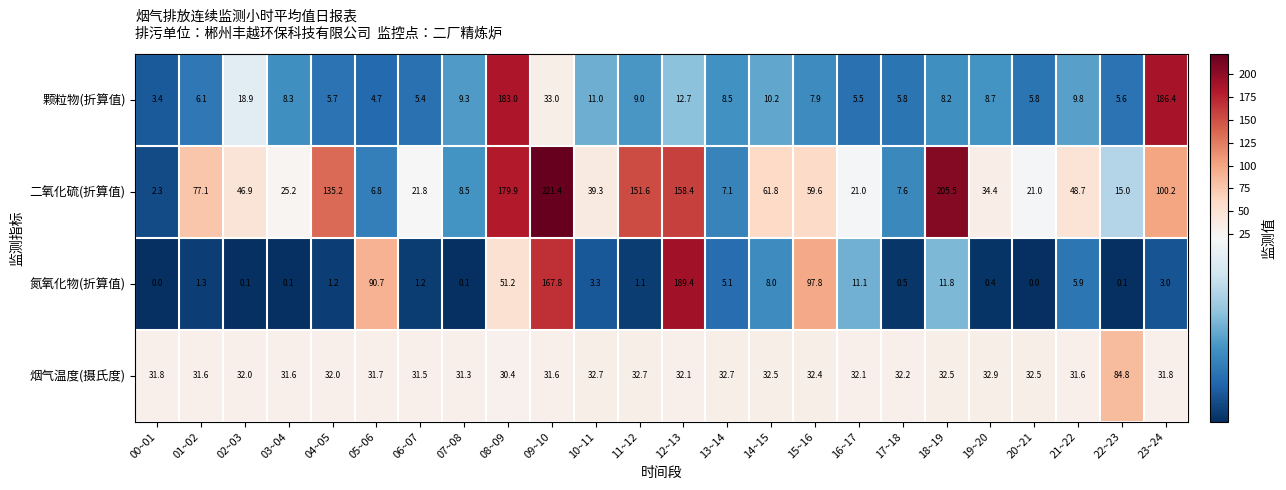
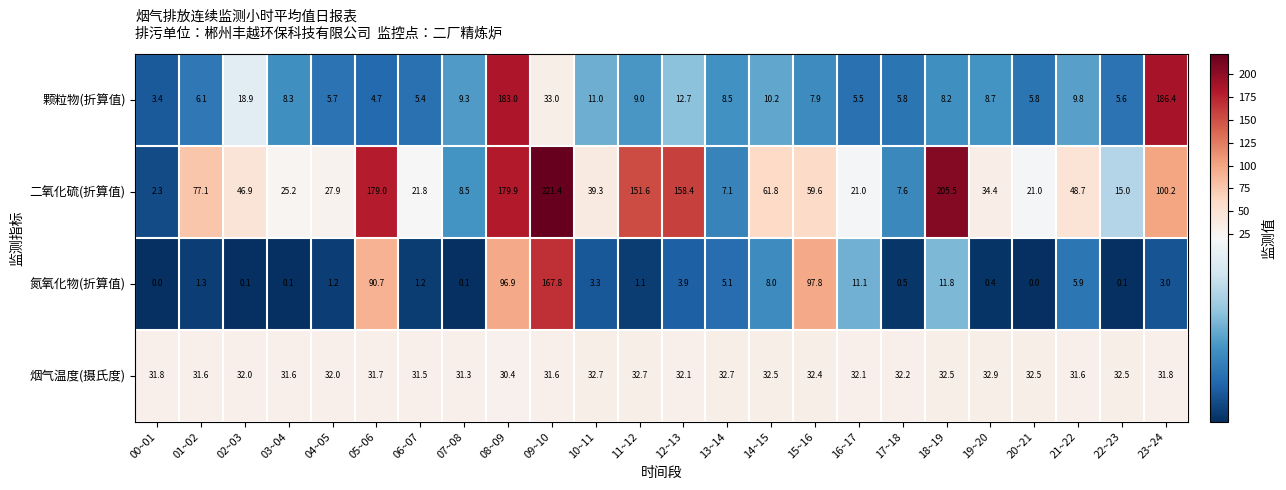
二氧化硫(折算值), 04~05: 135.2 -> 27.9
二氧化硫(折算值), 05~06: 6.8 -> 179.0
氮氧化物(折算值), 08~09: 51.2 -> 96.9
氮氧化物(折算值), 12~13: 189.4 -> 3.9
烟气温度(摄氏度), 22~23: 84.8 -> 32.5
